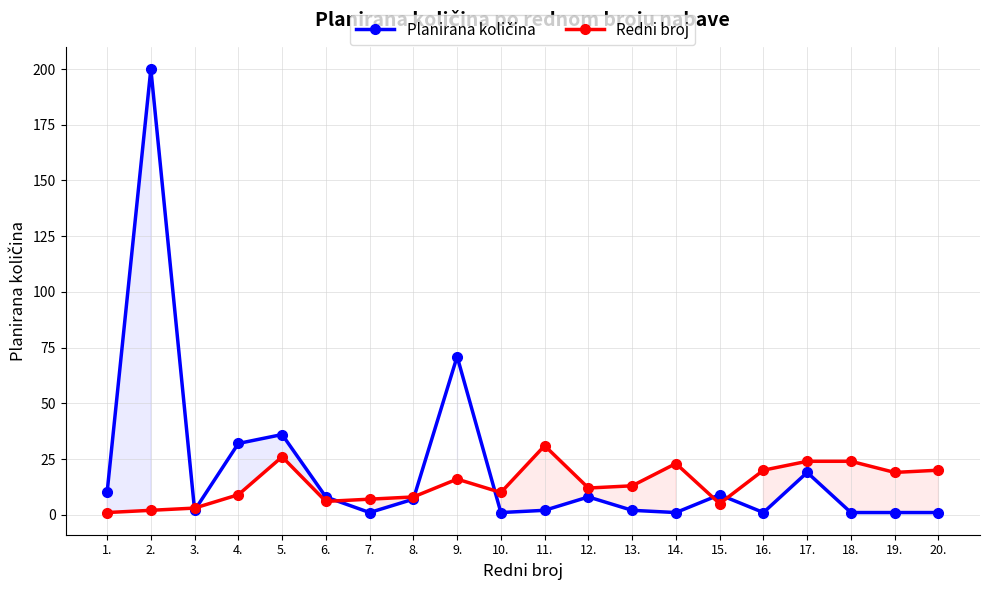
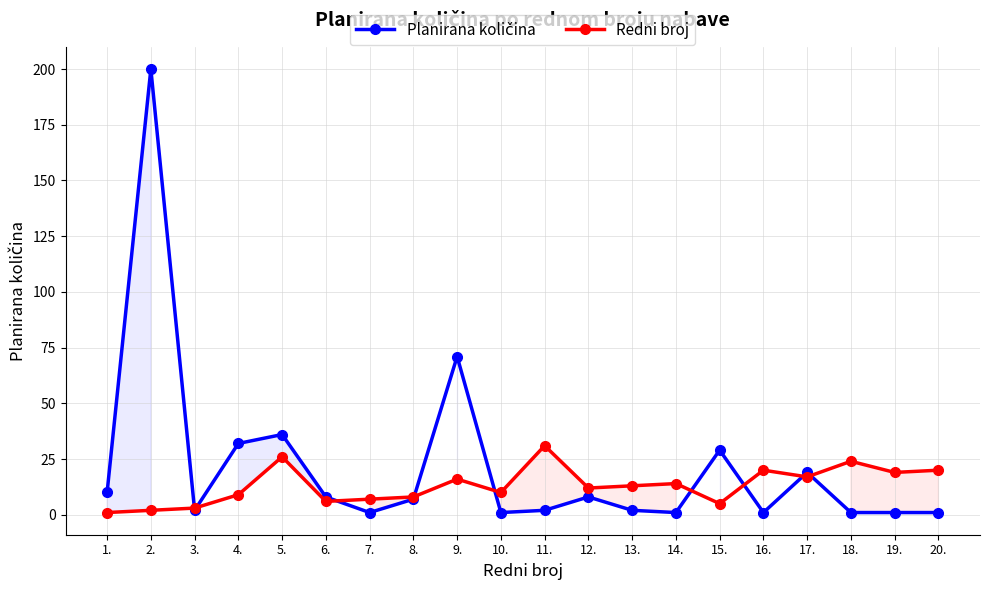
Redni broj, 14.: 23 -> 14
Planirana količina, 15.: 9 -> 29
Redni broj, 17.: 24 -> 17
